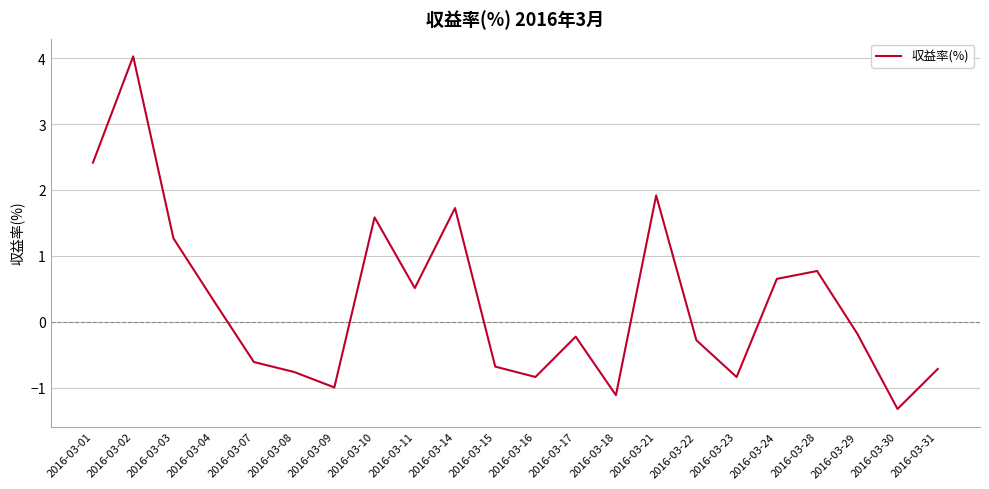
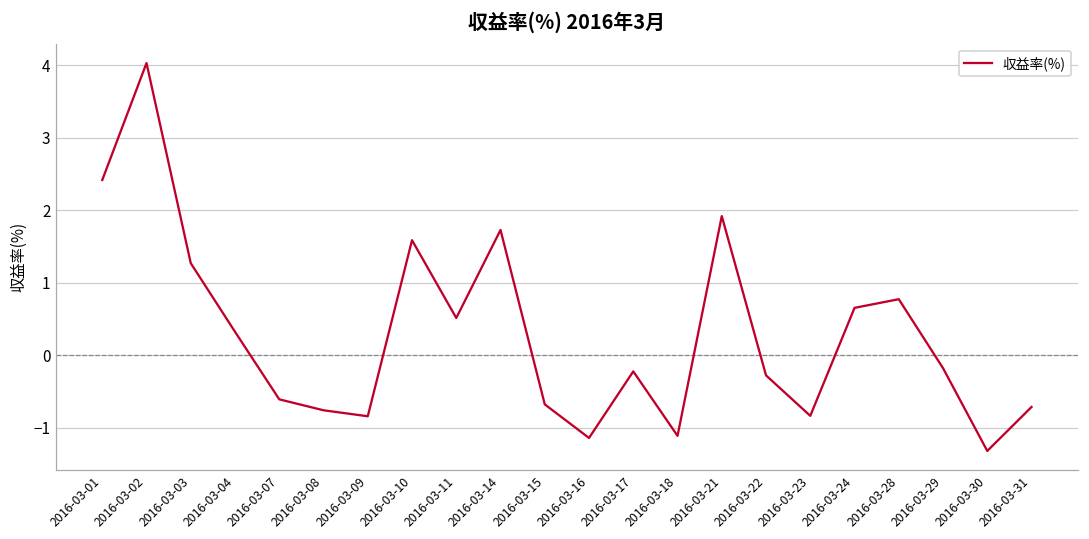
2016-03-09: -1.0 -> -0.8
2016-03-16: -0.8 -> -1.1
